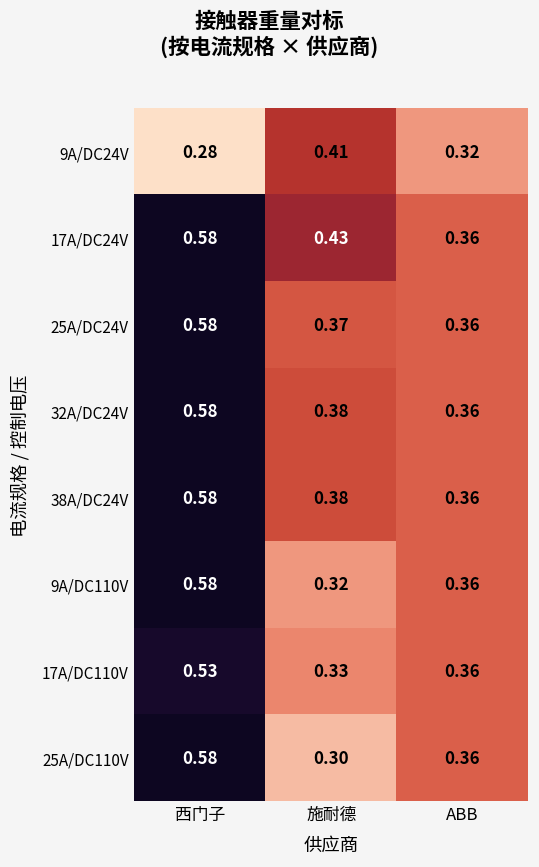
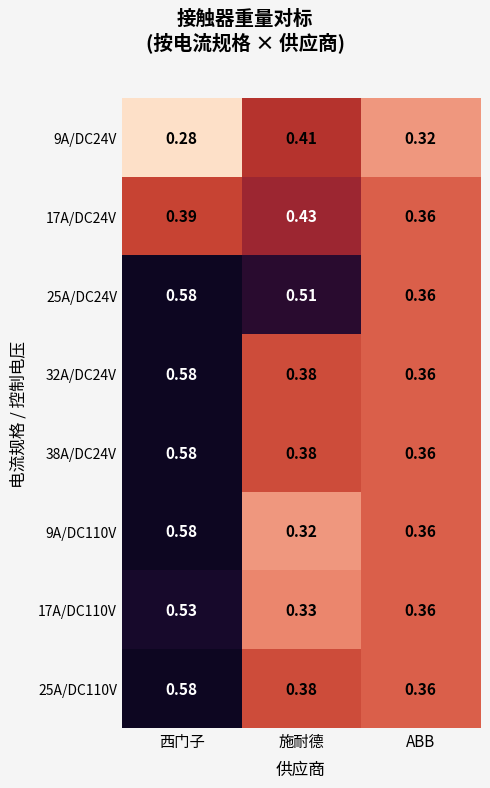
17A/DC24V, 西门子: 0.58 -> 0.39
25A/DC24V, 施耐德: 0.37 -> 0.51
25A/DC110V, 施耐德: 0.30 -> 0.38
